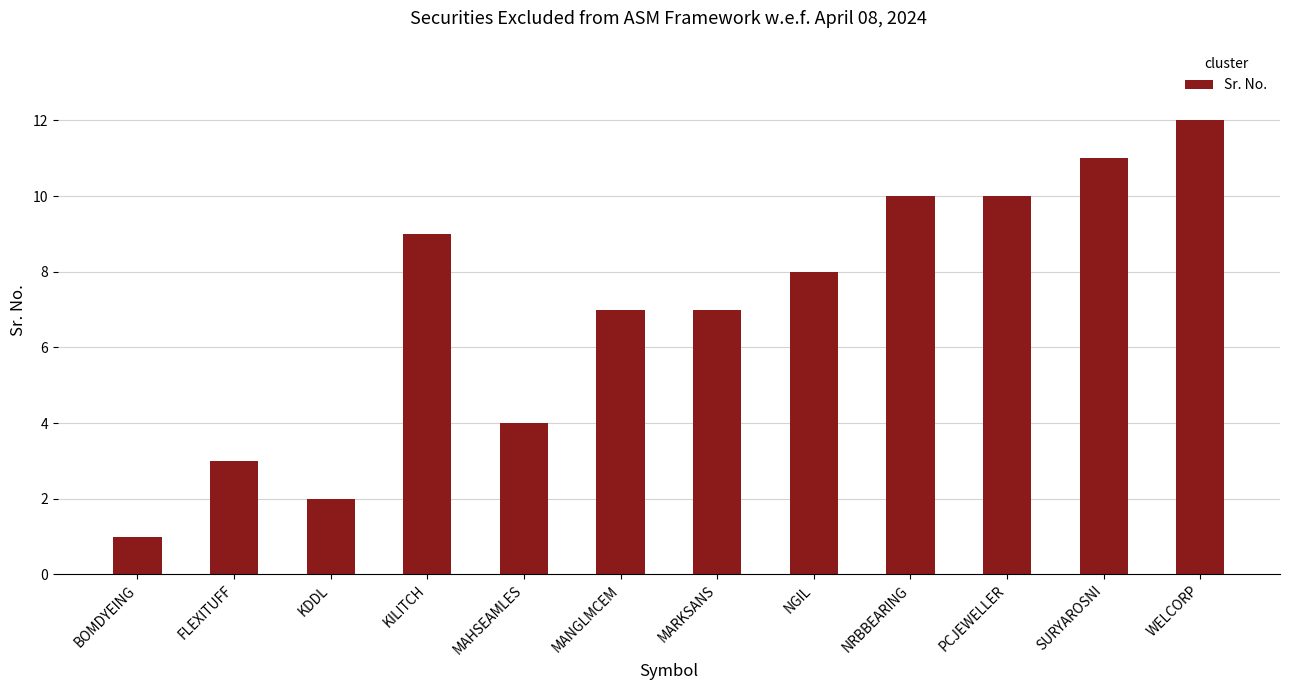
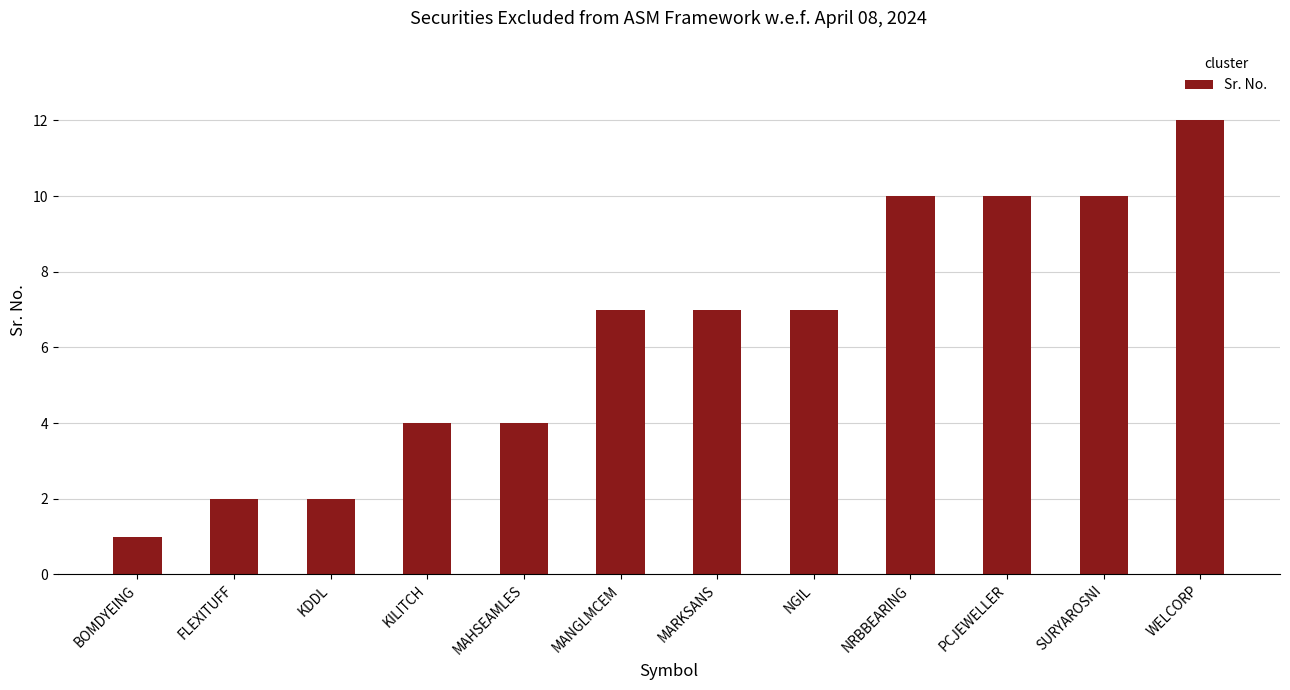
FLEXITUFF: 3 -> 2
KILITCH: 9 -> 4
NGIL: 8 -> 7
SURYAROSNI: 11 -> 10
